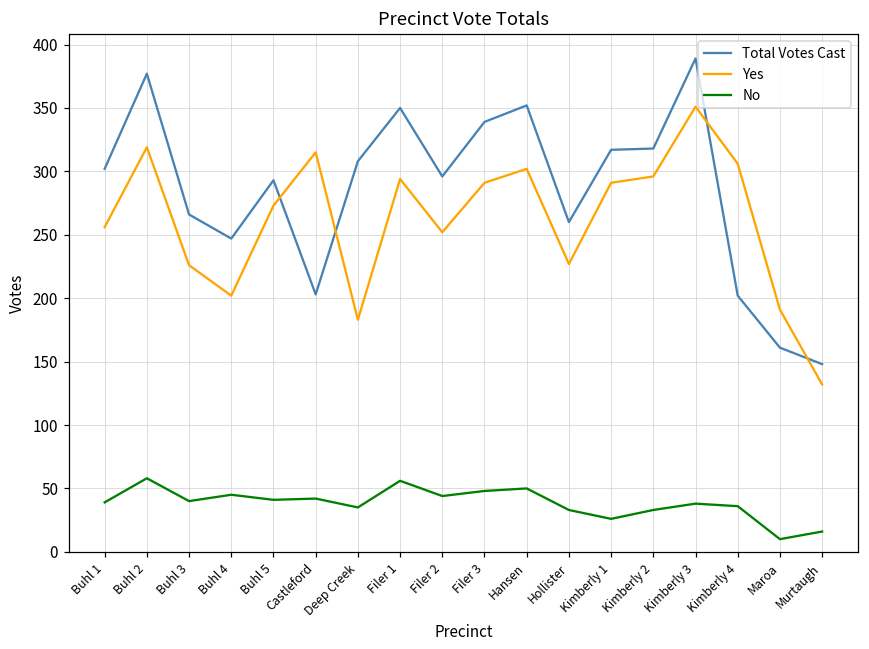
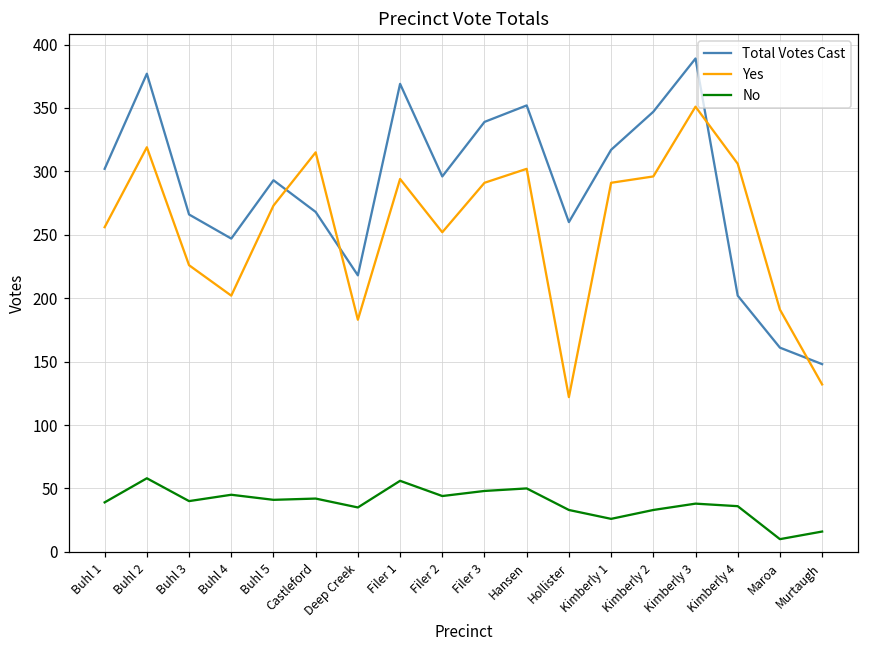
Total Votes Cast, Castleford: 203 -> 268
Total Votes Cast, Deep Creek: 308 -> 218
Total Votes Cast, Filer 1: 350 -> 369
Yes, Hollister: 227 -> 122
Total Votes Cast, Kimberly 2: 318 -> 347
